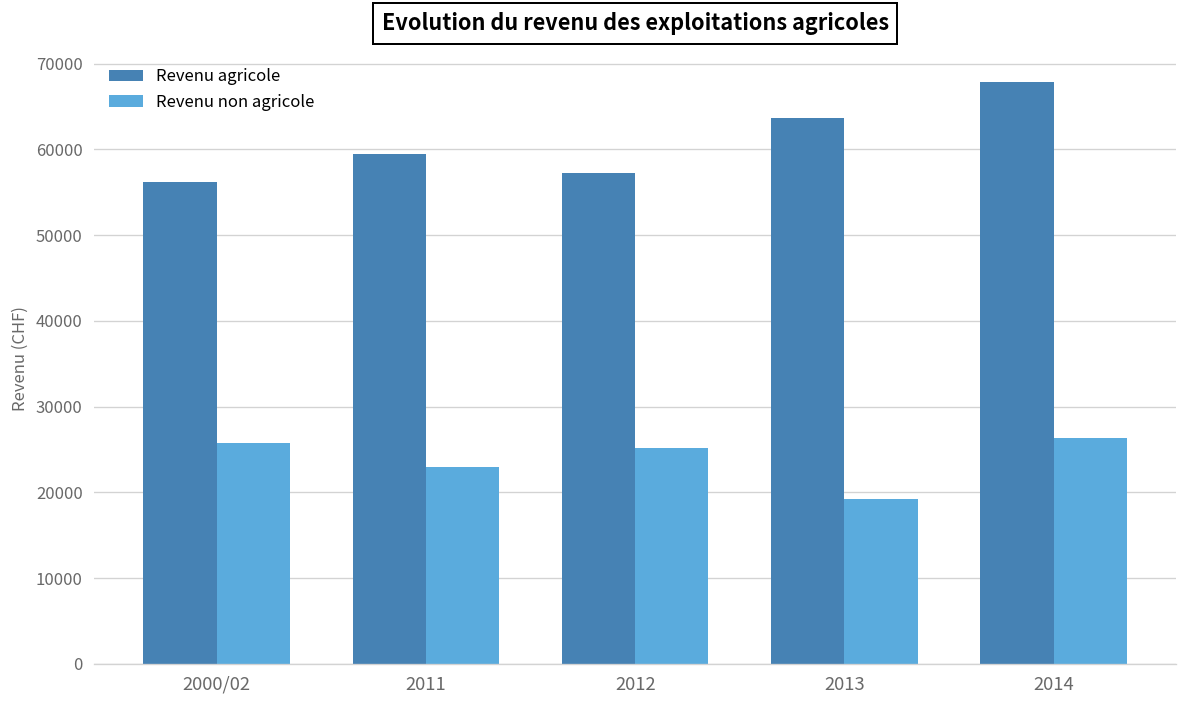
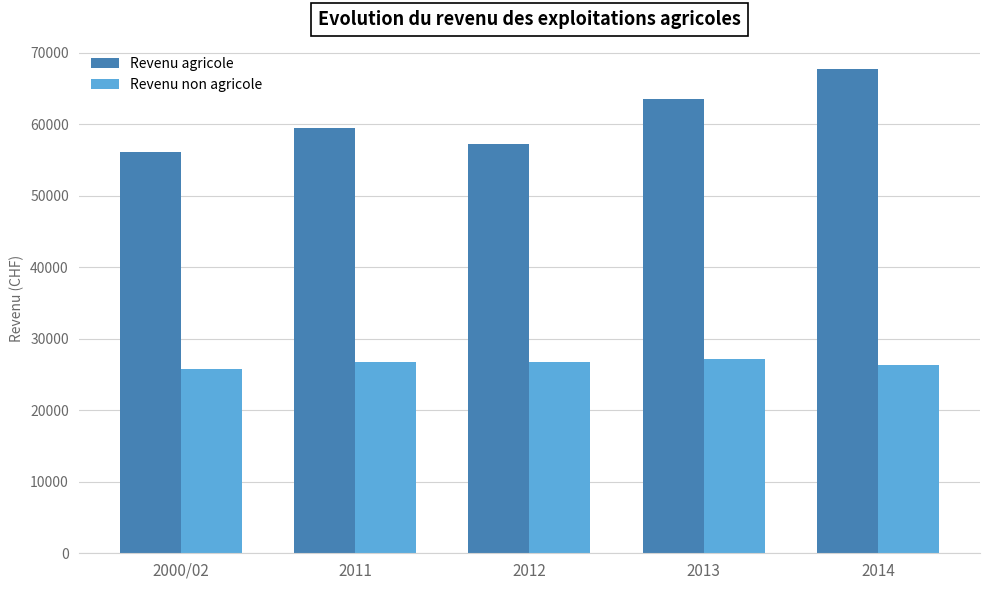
Revenu non agricole, 2011: 23000 -> 27000
Revenu non agricole, 2012: 25000 -> 27000
Revenu non agricole, 2013: 19000 -> 27000
